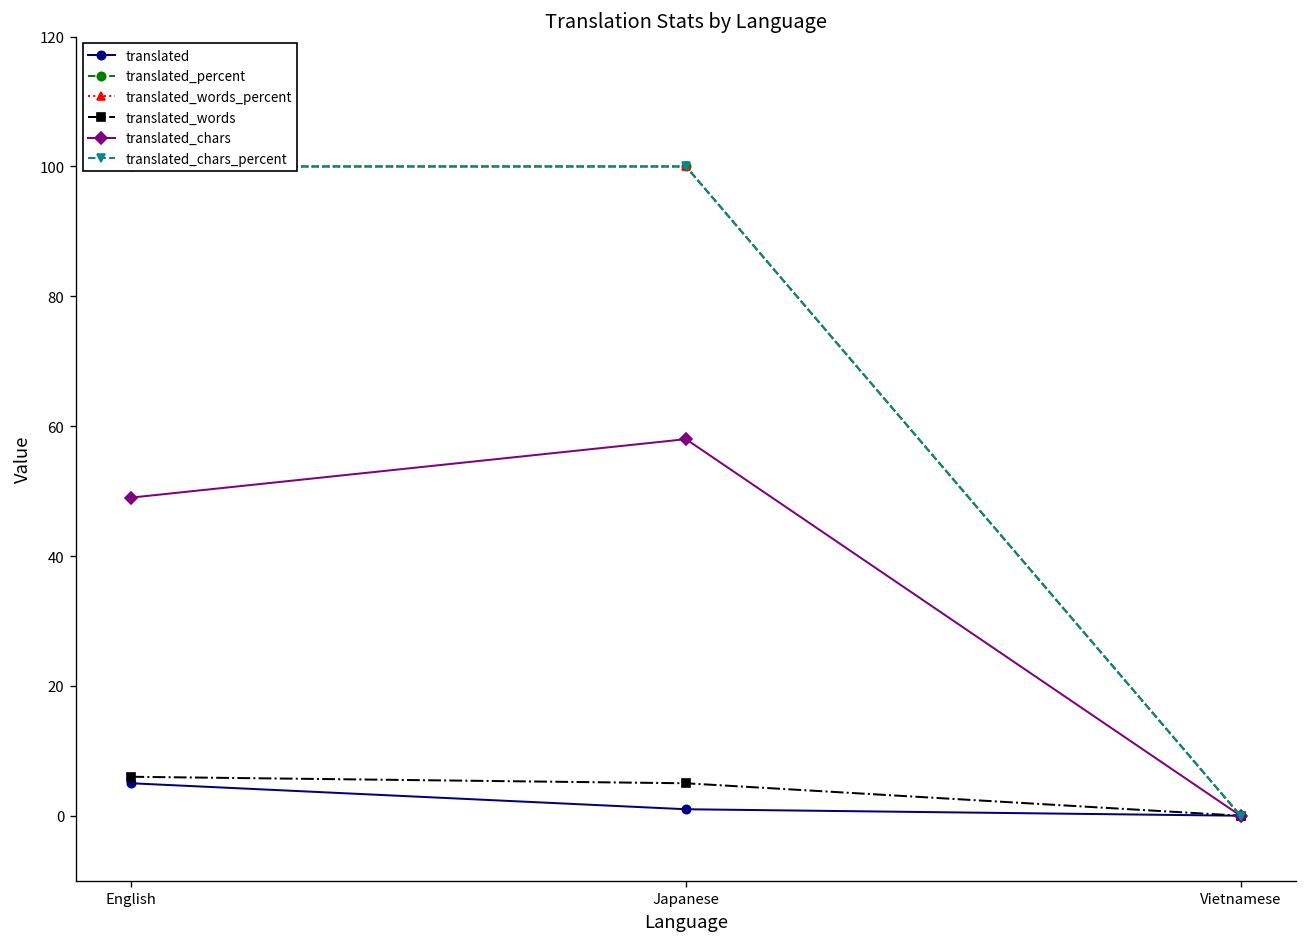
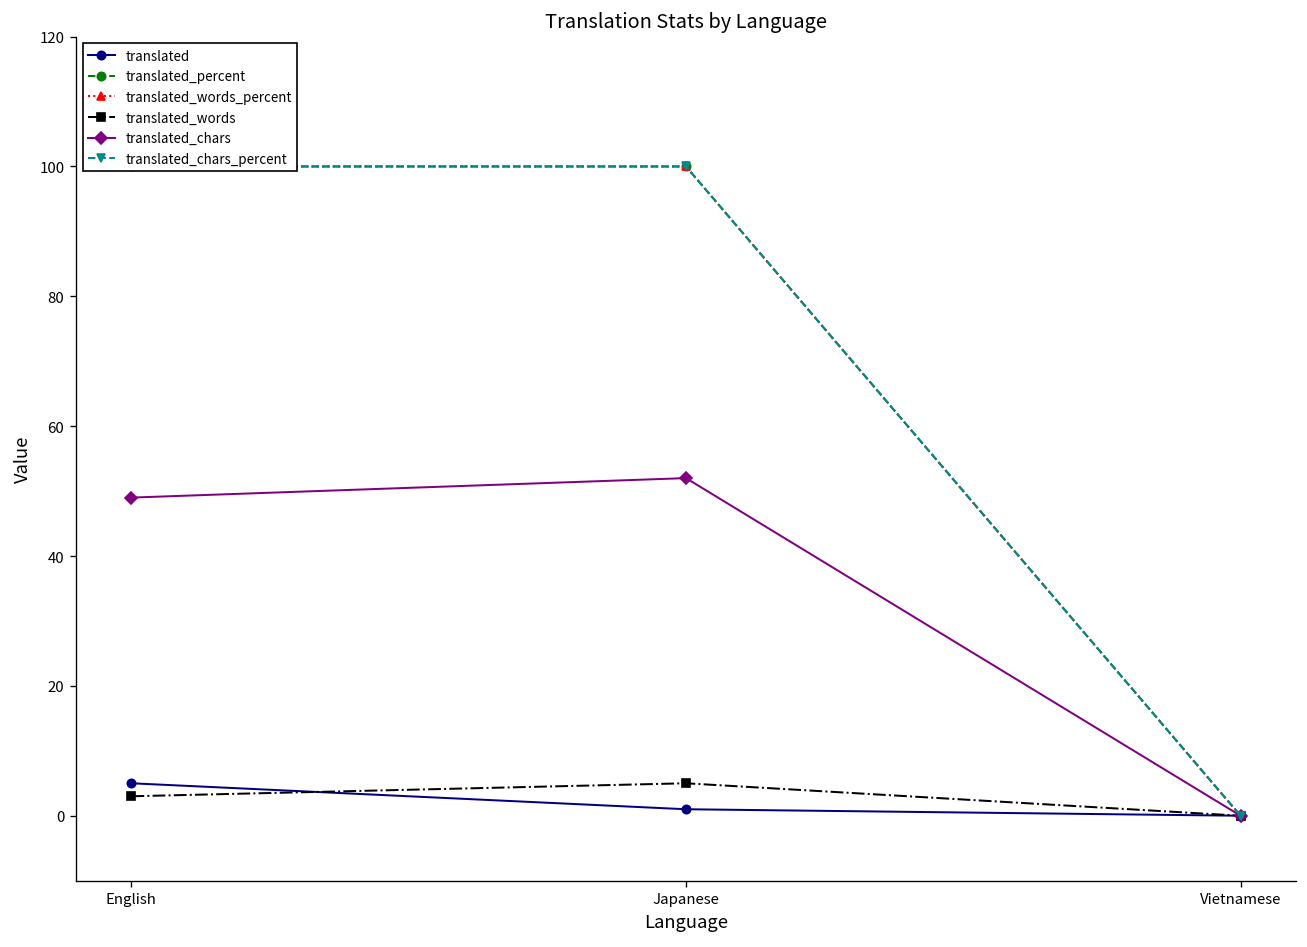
translated_words, English: 6 -> 3
translated_chars, Japanese: 58 -> 52
